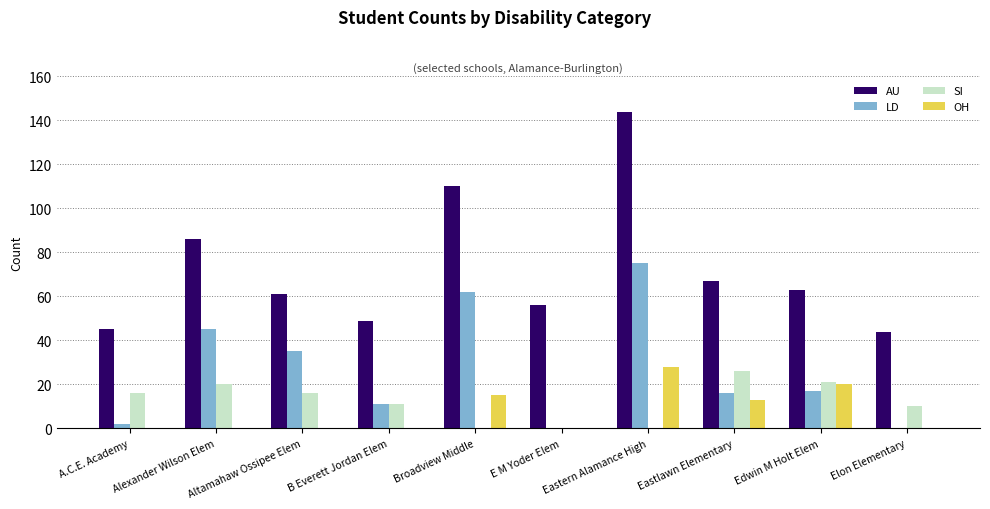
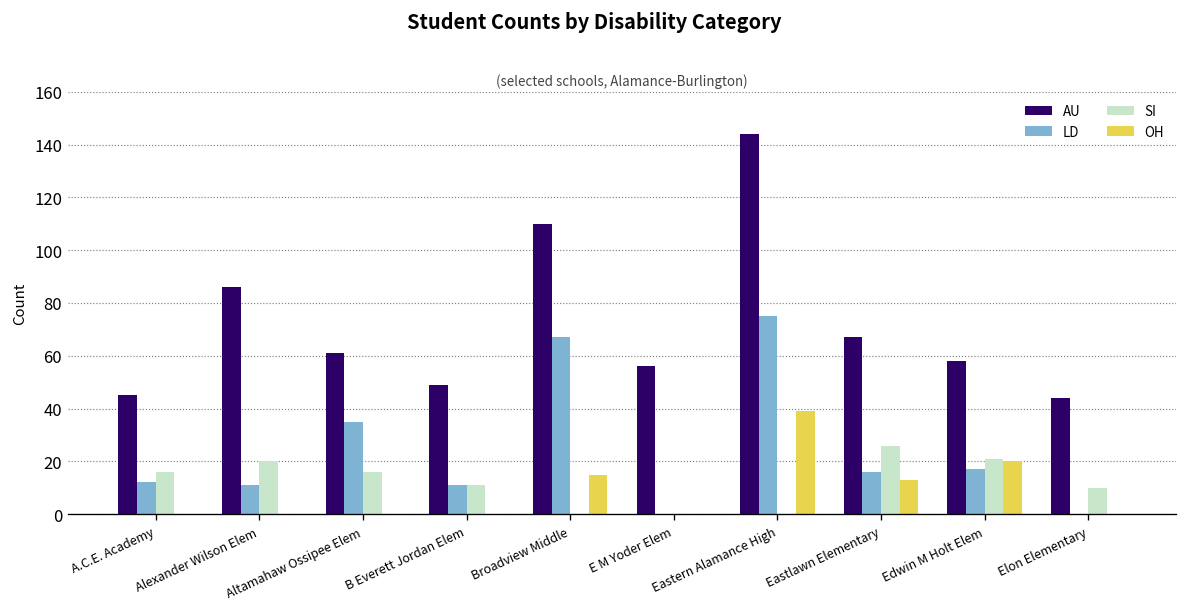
LD, A.C.E. Academy: 2 -> 12
LD, Alexander Wilson Elem: 45 -> 11
LD, Broadview Middle: 62 -> 67
OH, Eastern Alamance High: 28 -> 39
AU, Edwin M Holt Elem: 63 -> 58
